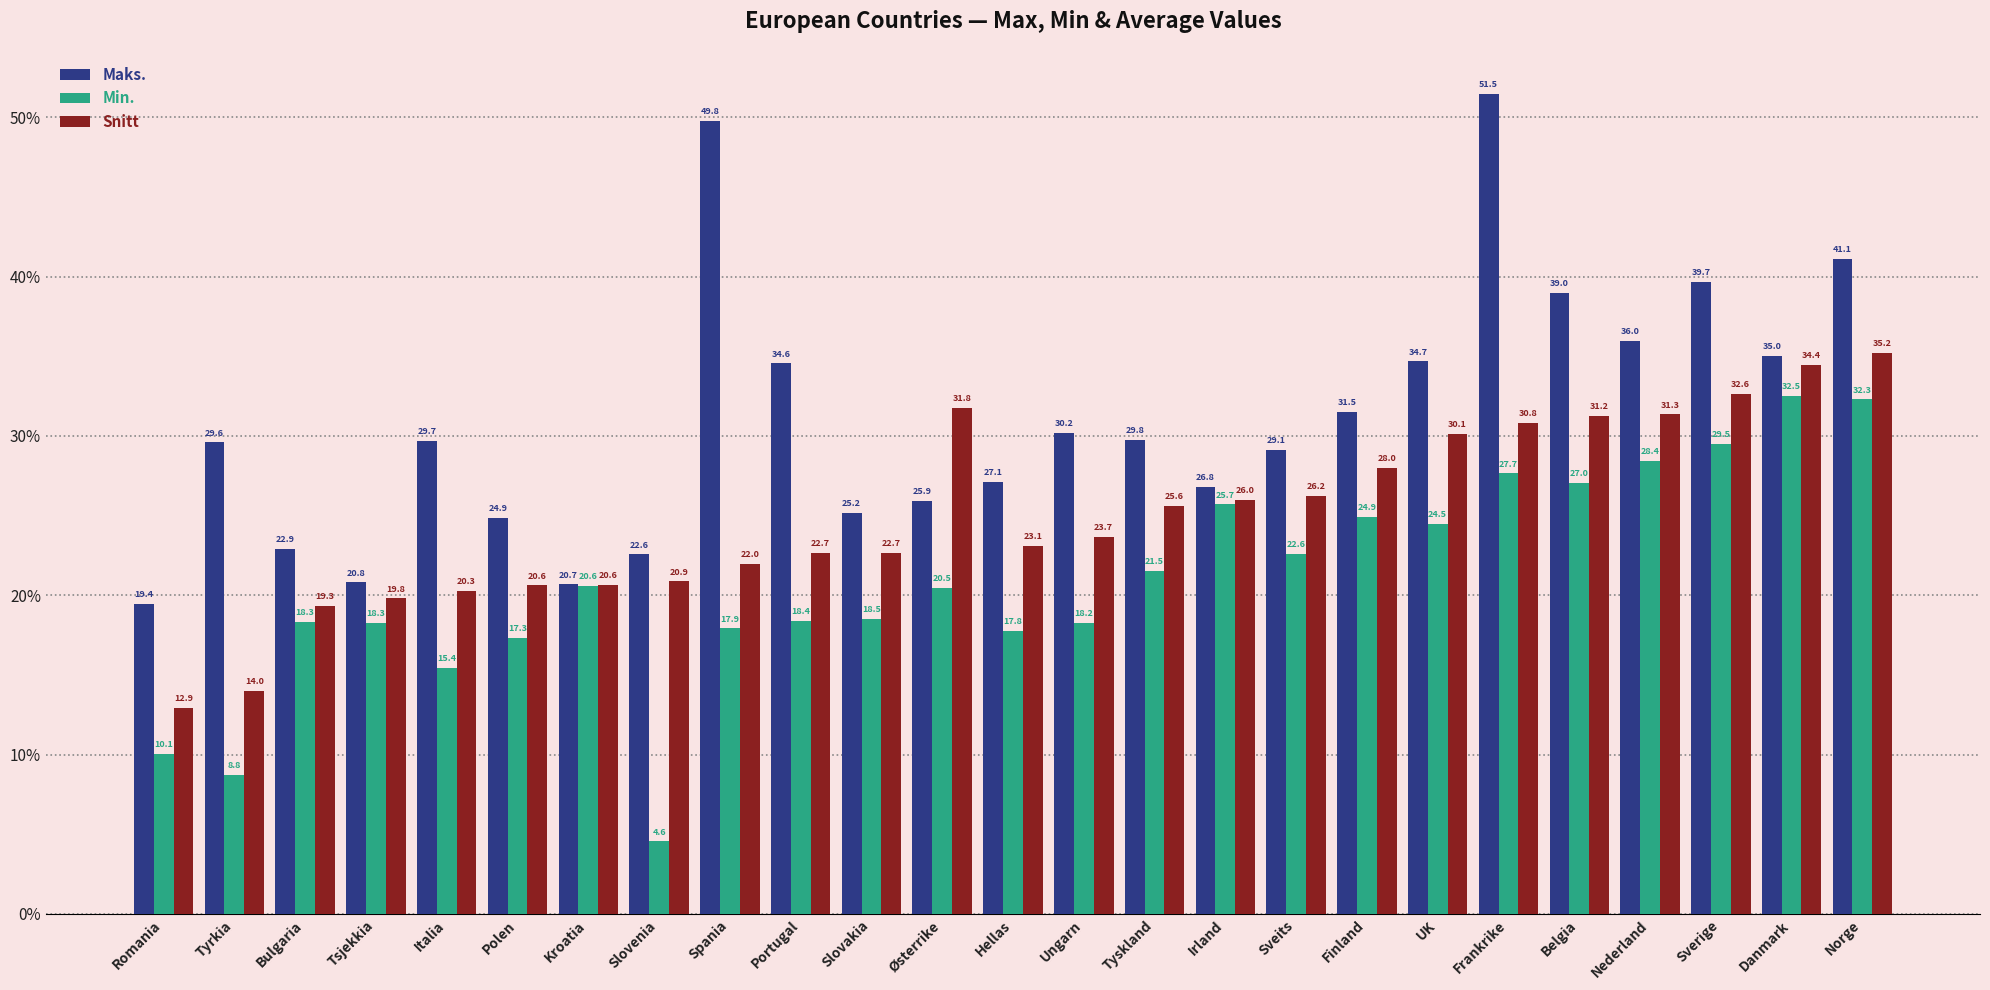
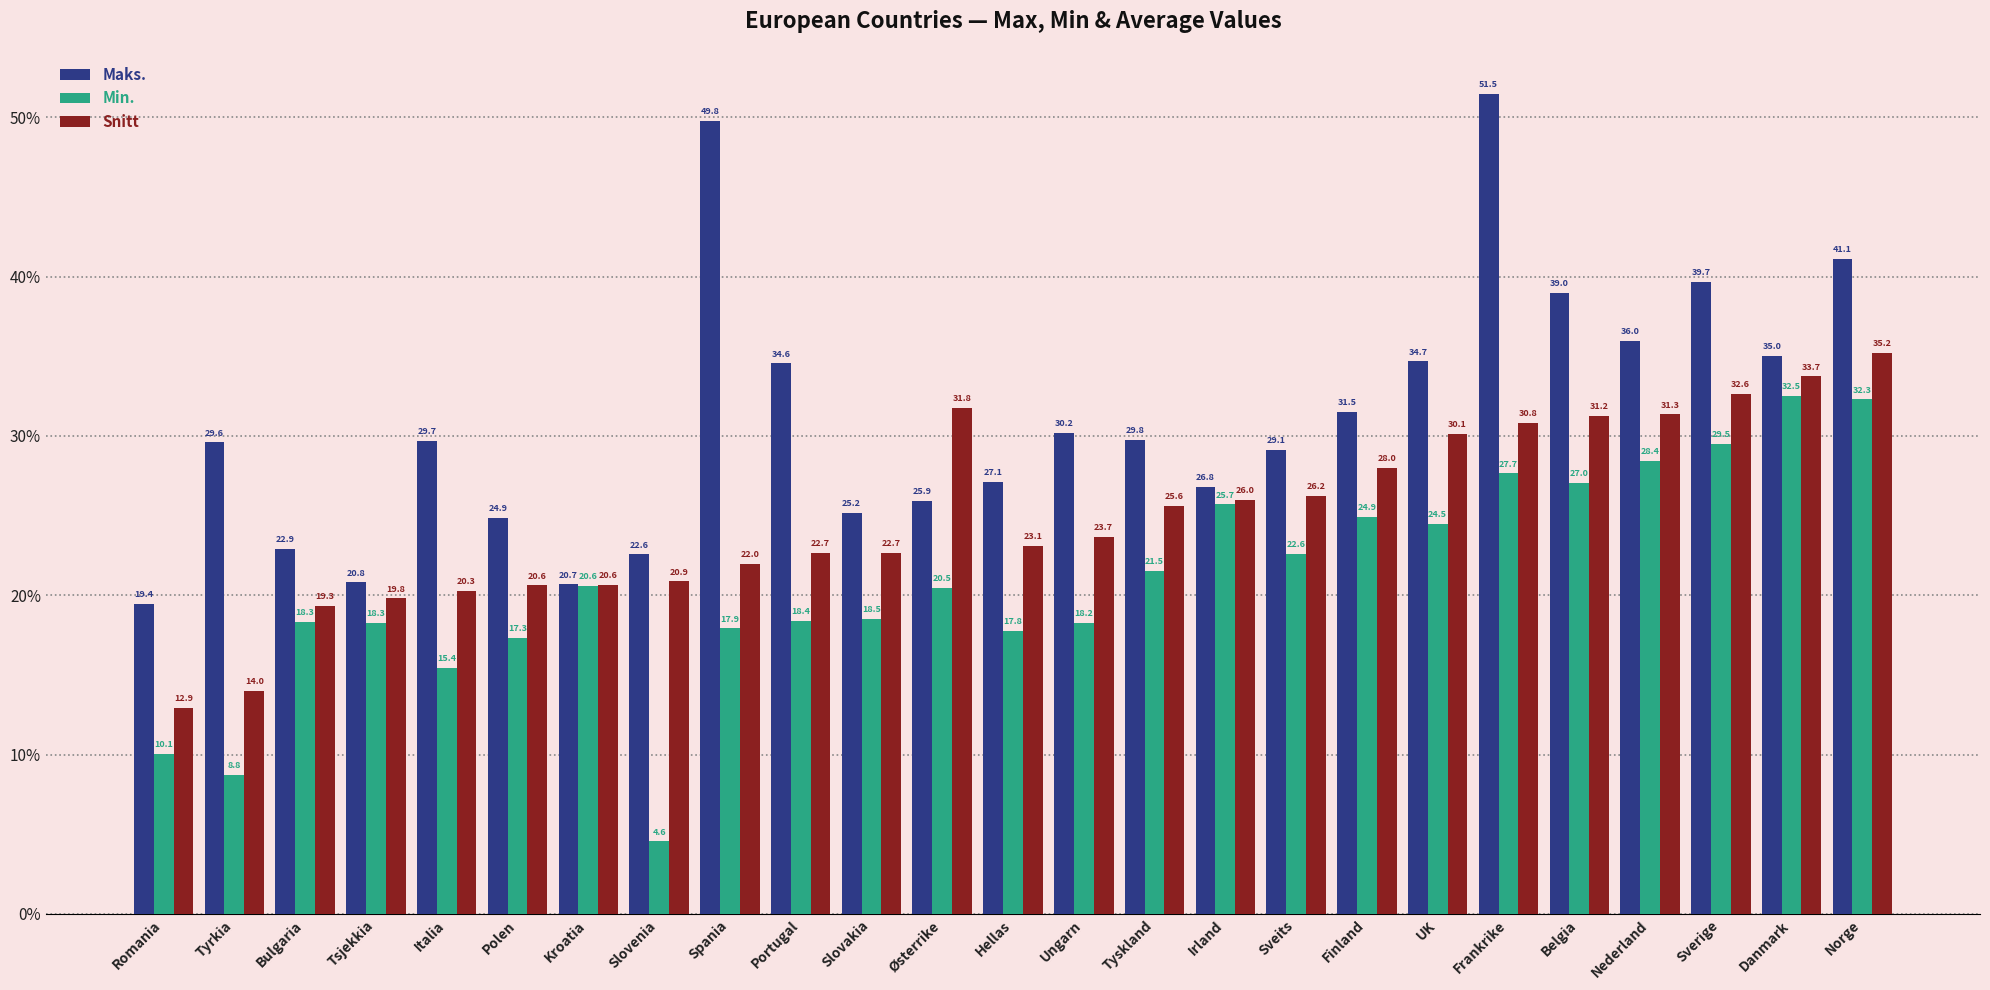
Snitt, Danmark: 34.4 -> 33.7
